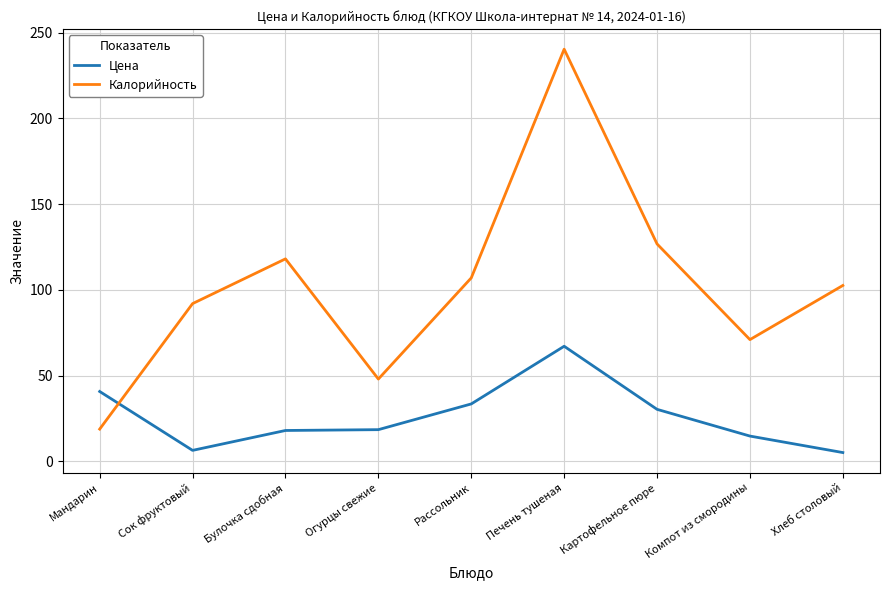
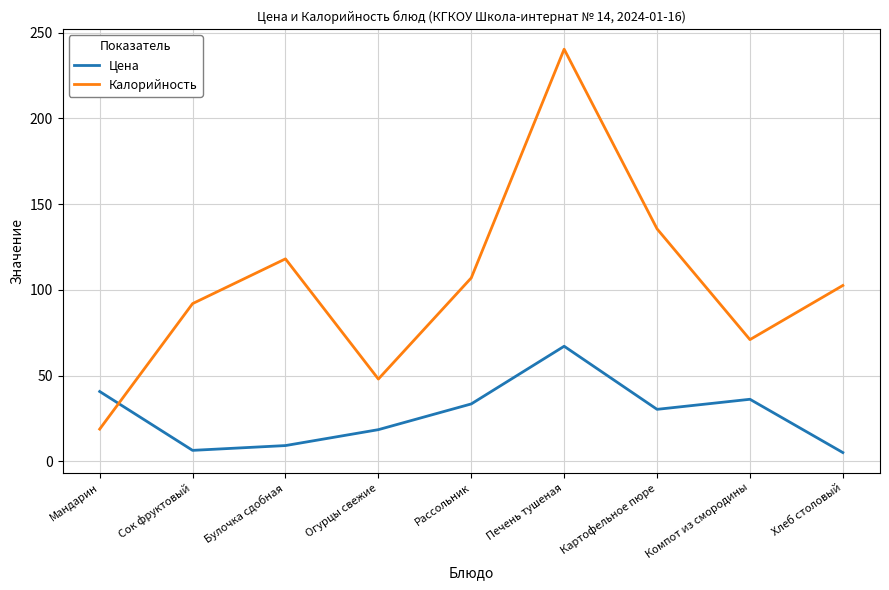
Цена, Булочка сдобная: 18 -> 9
Калорийность, Картофельное пюре: 127 -> 136
Цена, Компот из смородины: 15 -> 36
